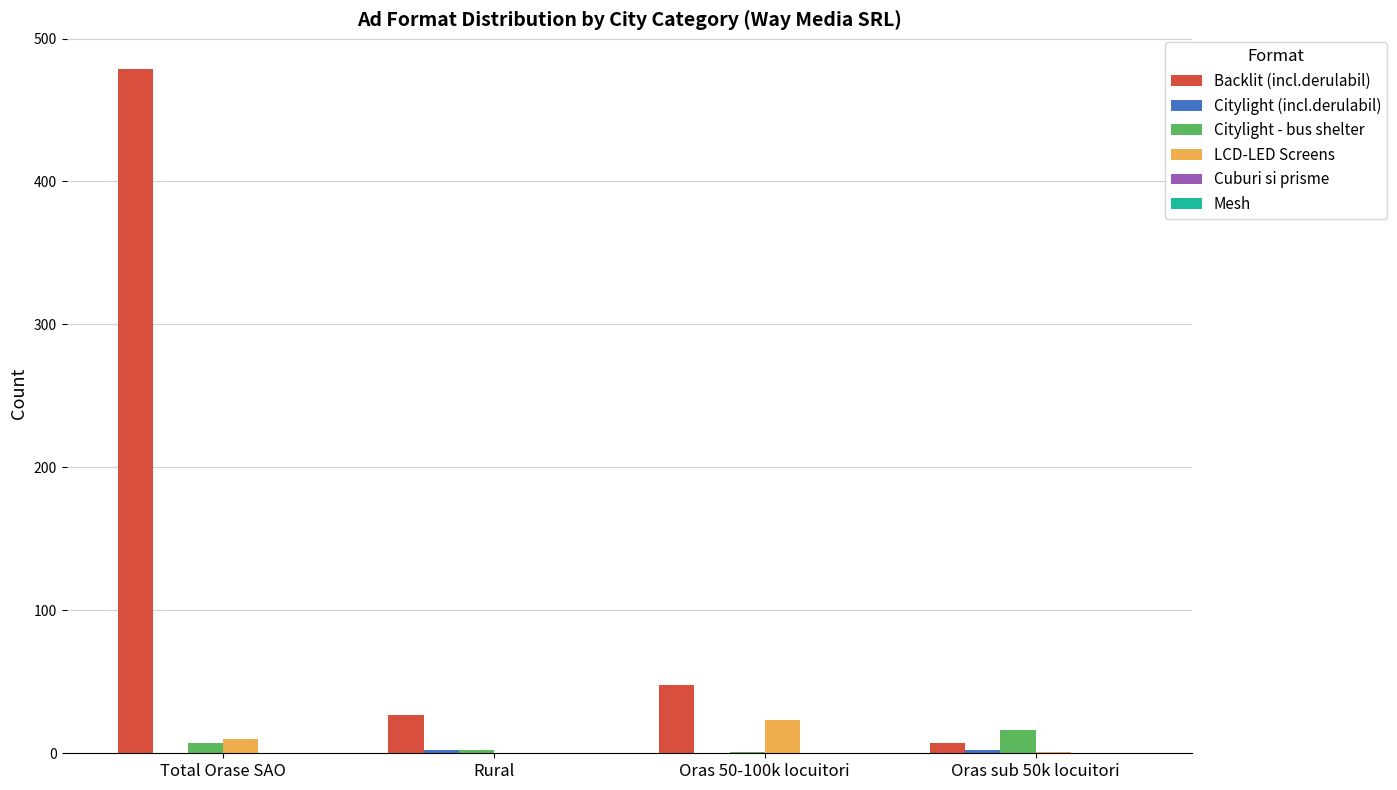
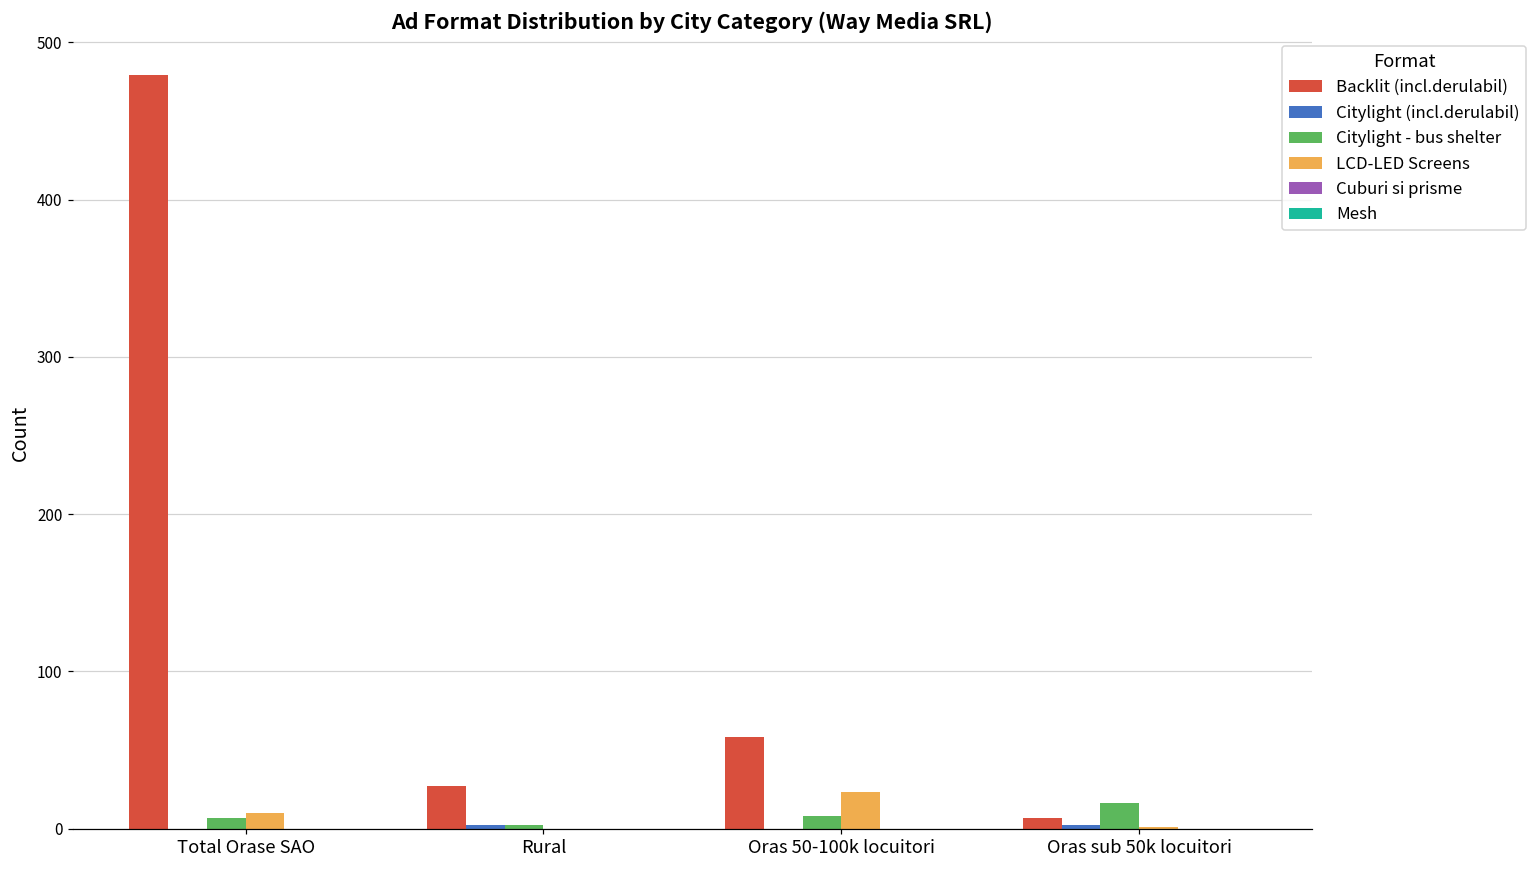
Backlit (incl.derulabil), Oras 50-100k locuitori: 48 -> 58
Citylight - bus shelter, Oras 50-100k locuitori: 1 -> 8
